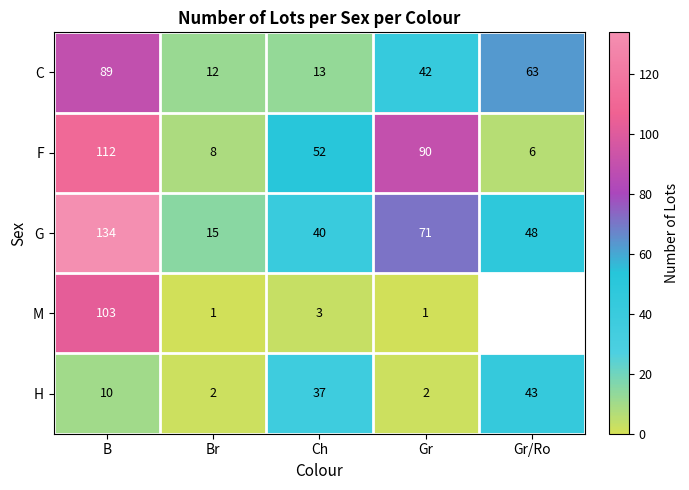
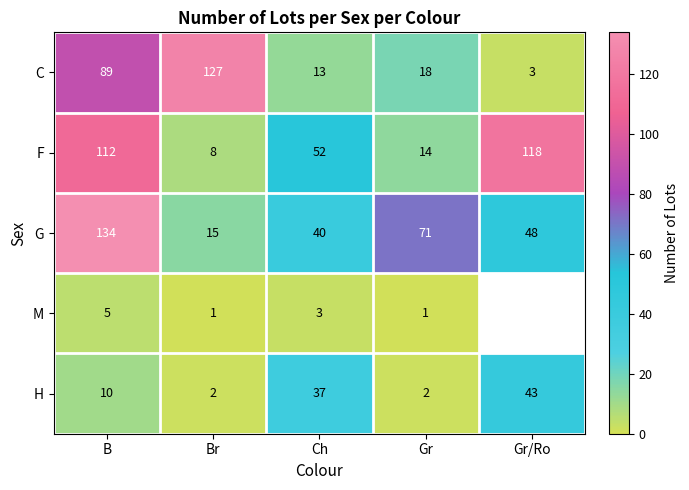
C, Br: 12 -> 127
C, Gr: 42 -> 18
C, Gr/Ro: 63 -> 3
F, Gr: 90 -> 14
F, Gr/Ro: 6 -> 118
M, B: 103 -> 5
